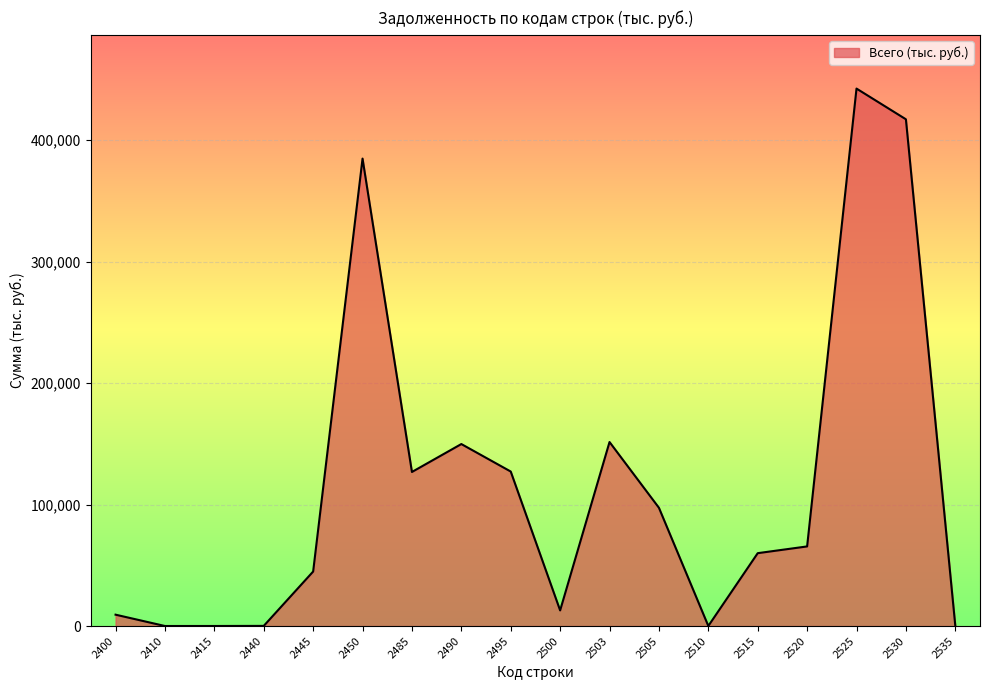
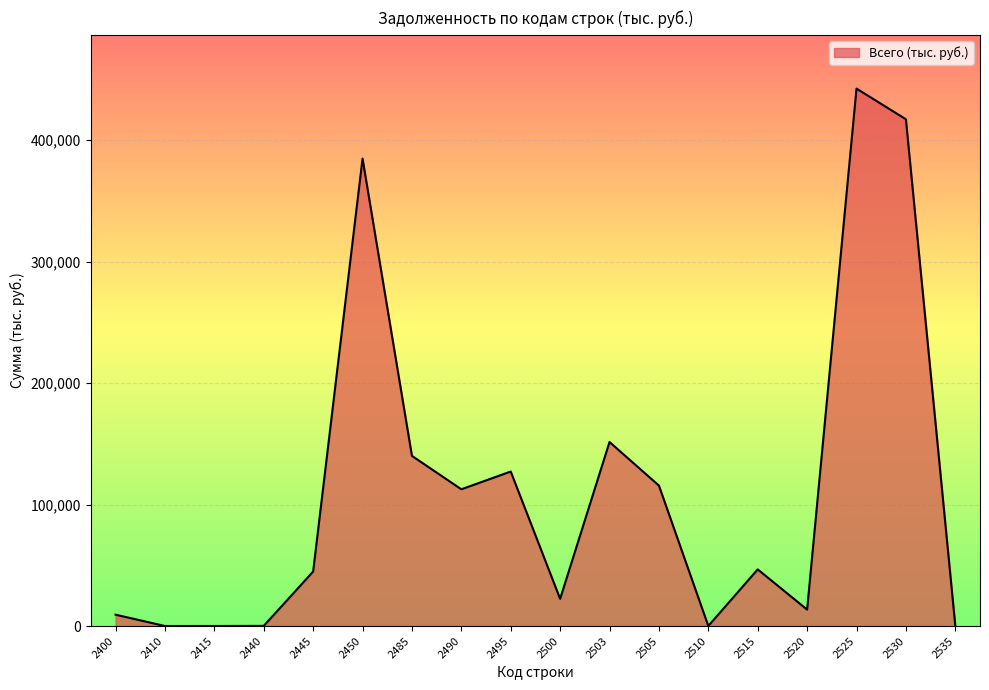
2485: 127,000 -> 140,000
2490: 150,000 -> 113,000
2500: 13,000 -> 22,000
2505: 97,000 -> 116,000
2515: 60,000 -> 47,000
2520: 66,000 -> 14,000
